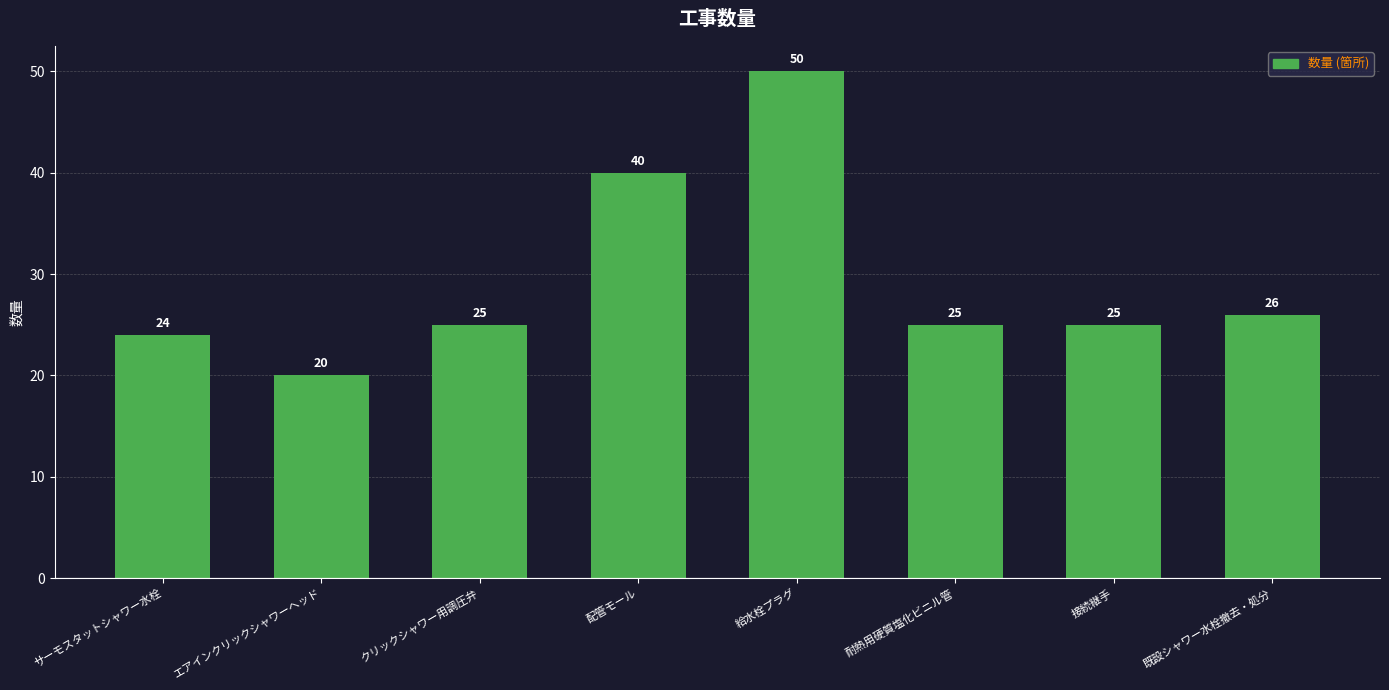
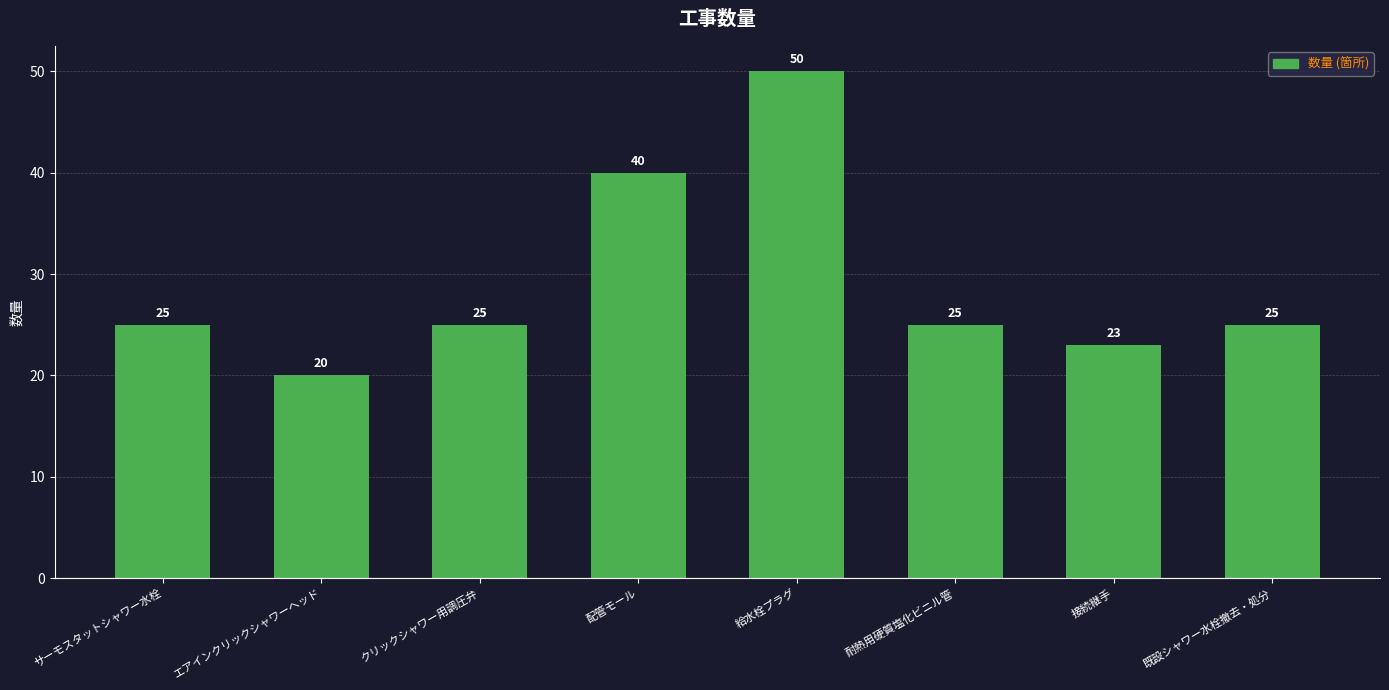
サーモスタットシャワー水栓: 24 -> 25
接続継手: 25 -> 23
既設シャワー水栓撤去・処分: 26 -> 25
